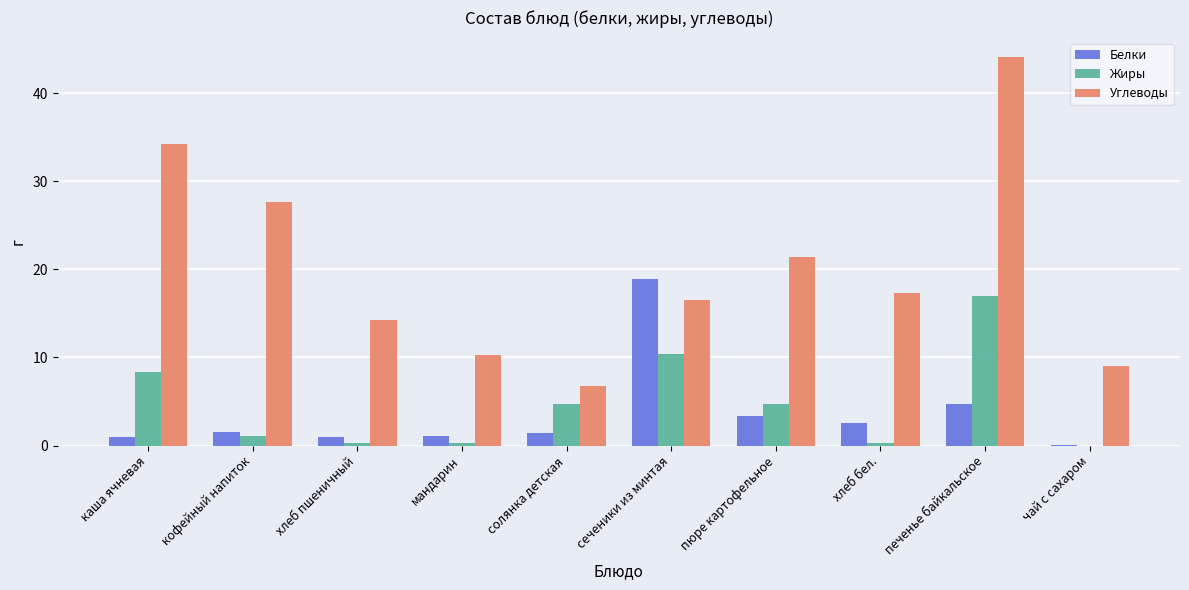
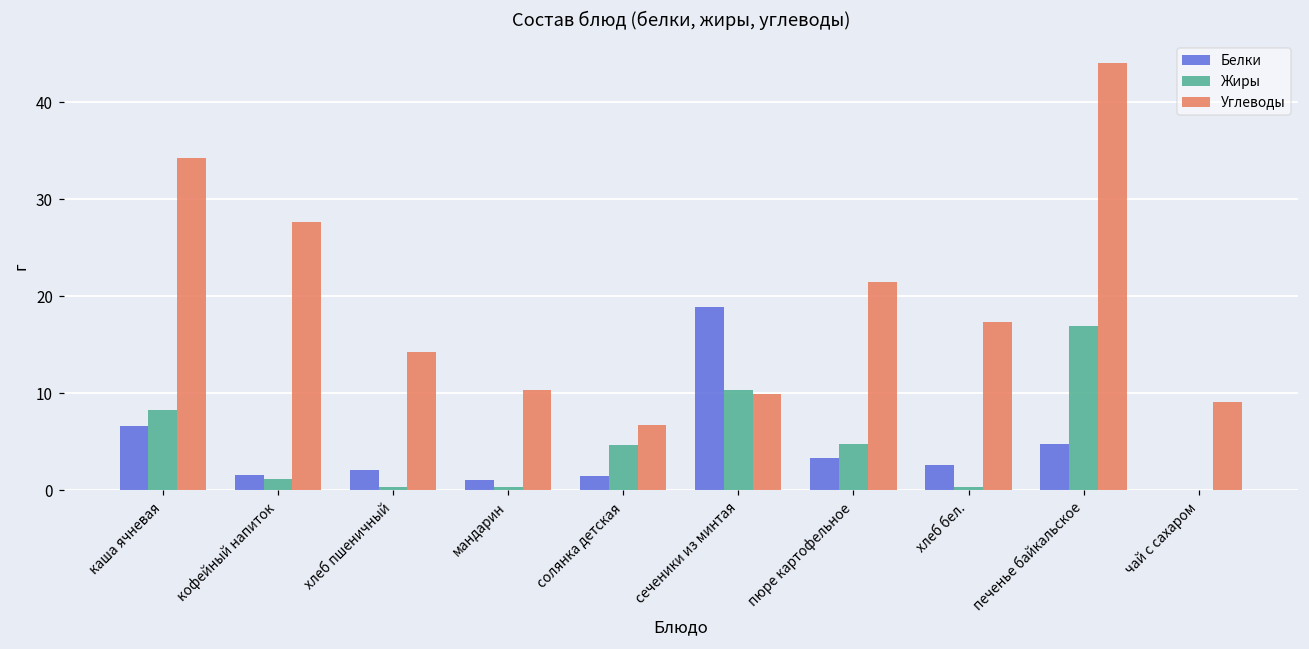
Белки, каша ячневая: 1 -> 7
Белки, хлеб пшеничный: 1 -> 2
Углеводы, сеченики из минтая: 17 -> 10
